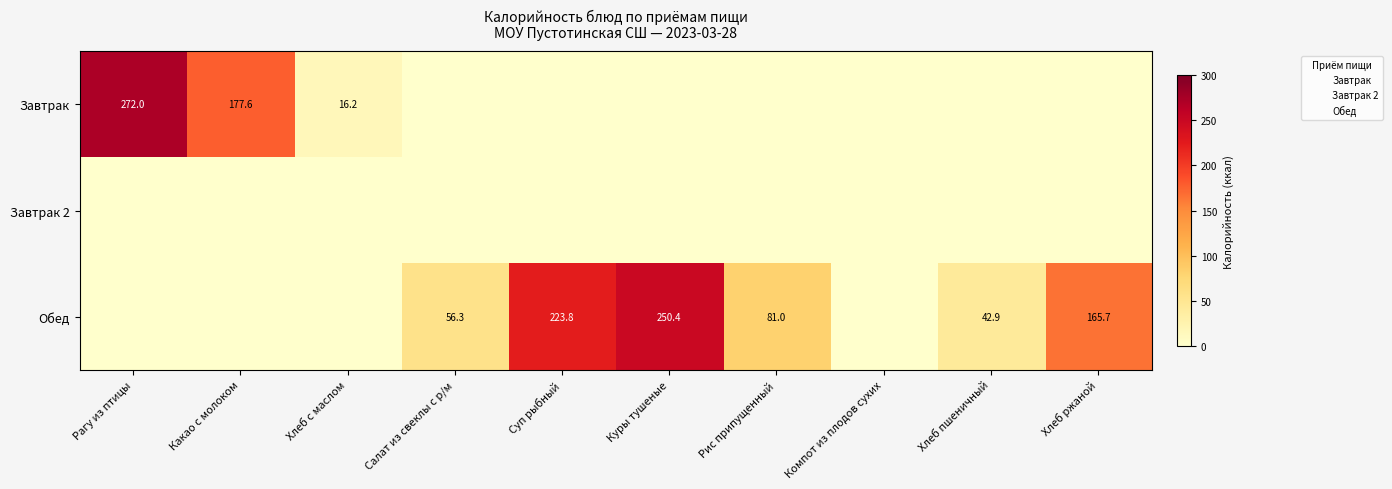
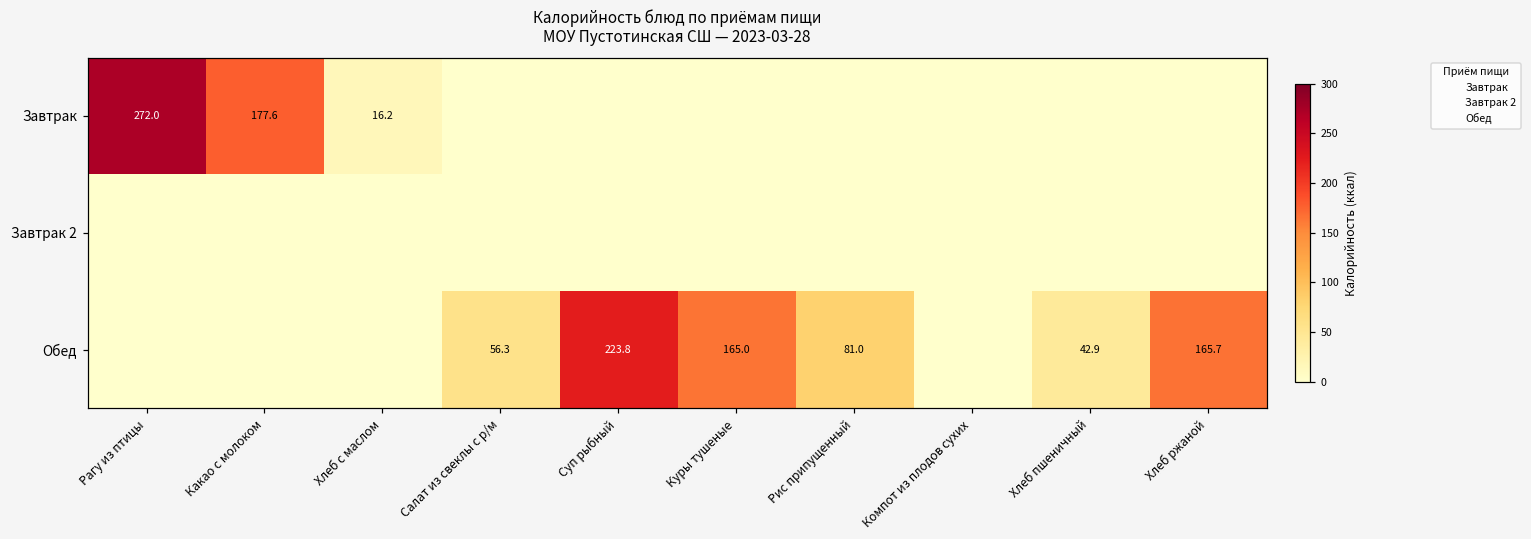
Обед, Куры тушеные: 250.4 -> 165.0
